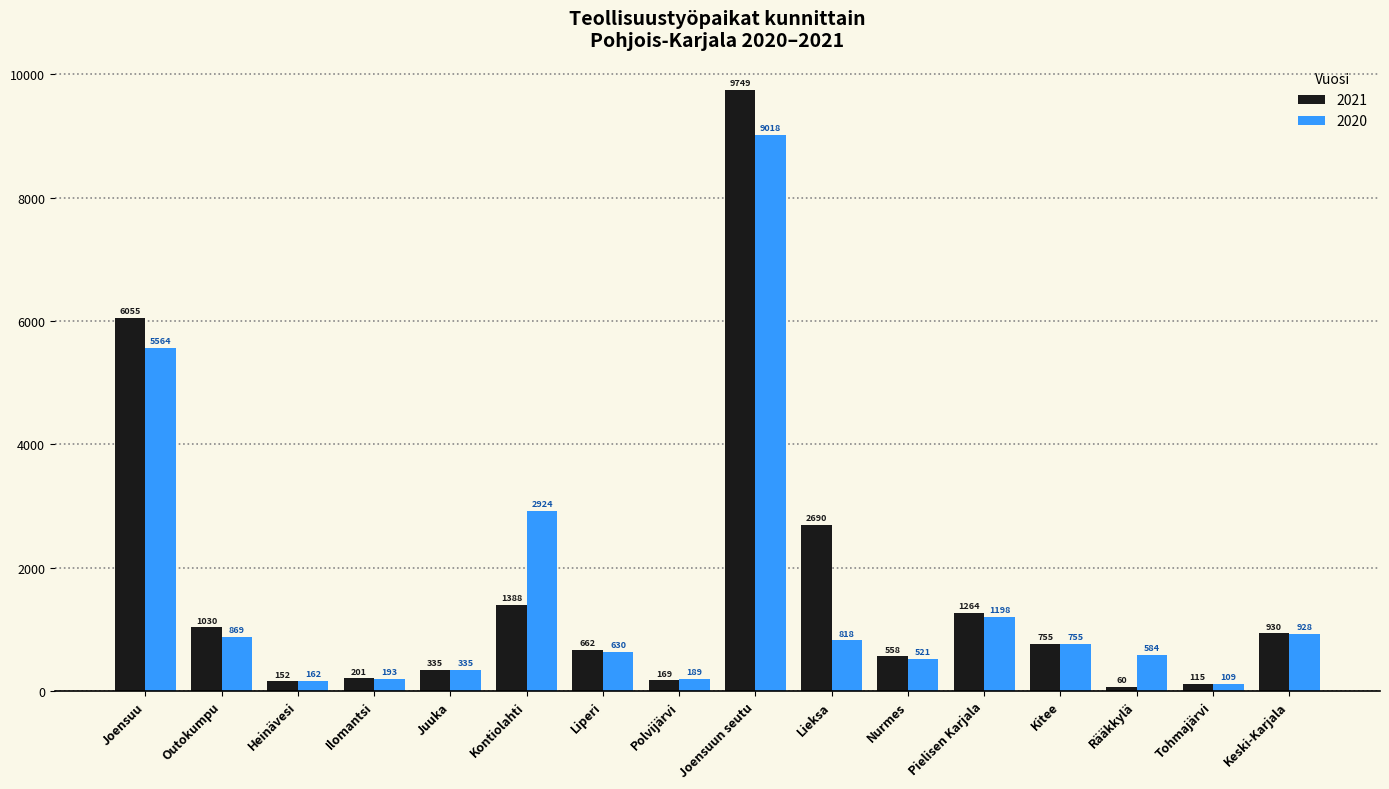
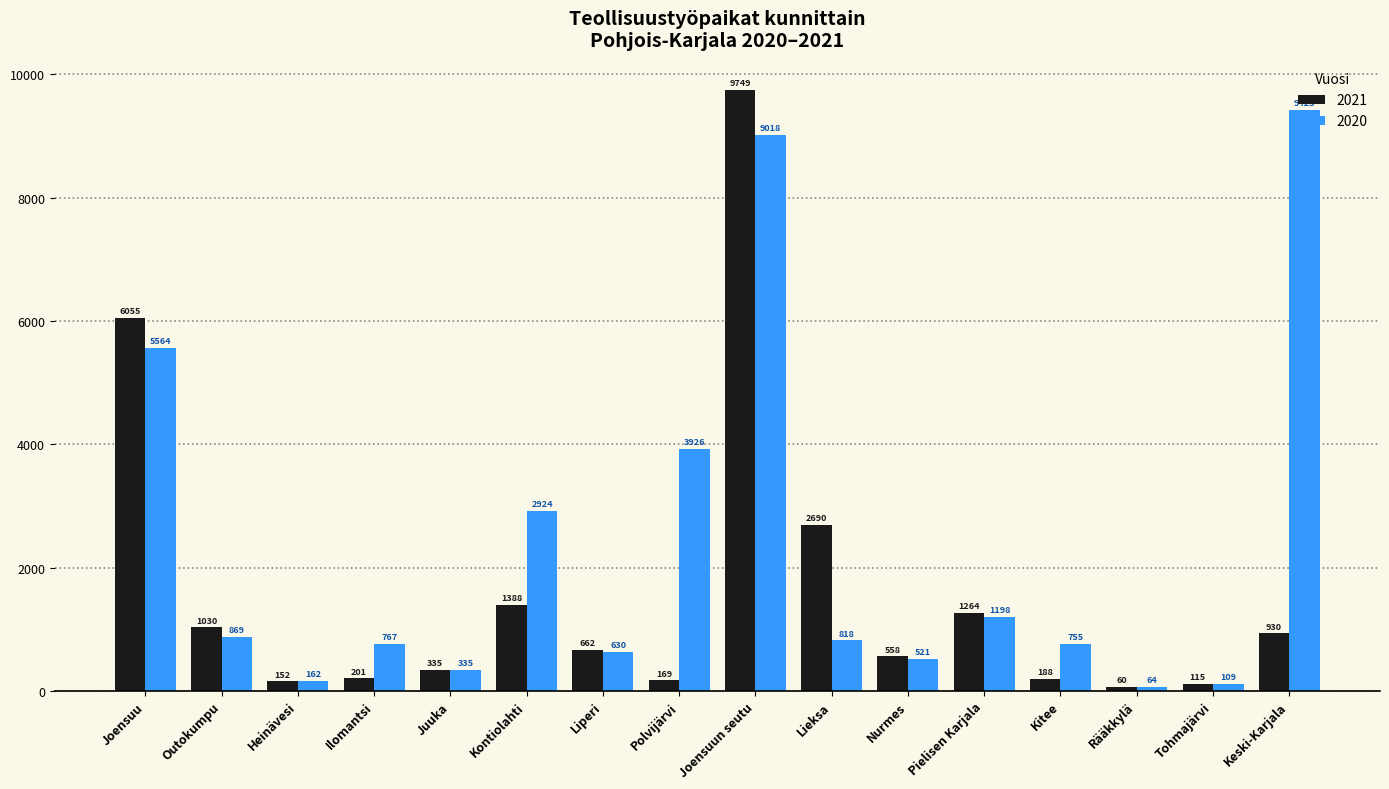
2020, Ilomantsi: 193 -> 767
2020, Polvijärvi: 189 -> 3926
2021, Kitee: 755 -> 188
2020, Rääkkylä: 584 -> 64
2020, Keski-Karjala: 928 -> 9425
